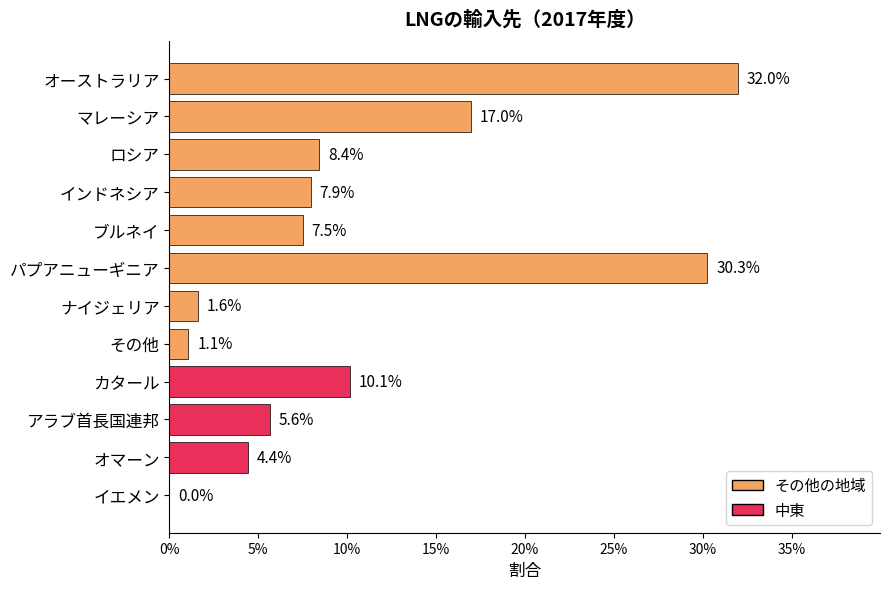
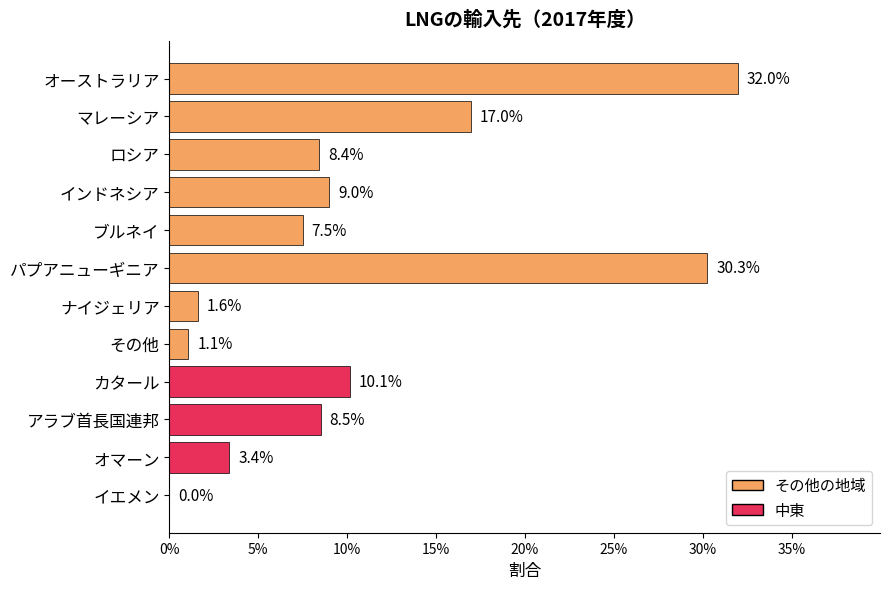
インドネシア: 7.9% -> 9.0%
アラブ首長国連邦: 5.6% -> 8.5%
オマーン: 4.4% -> 3.4%
